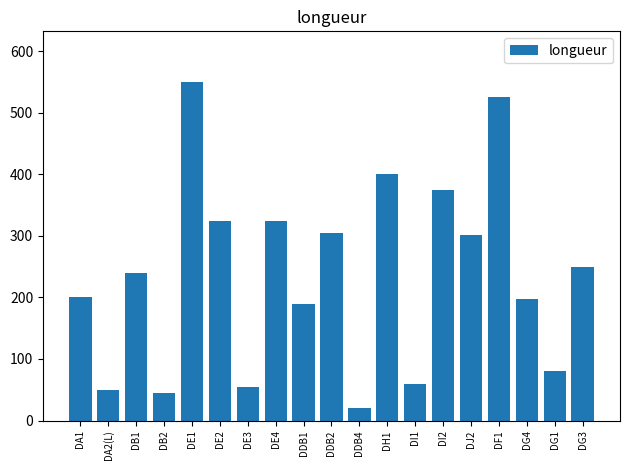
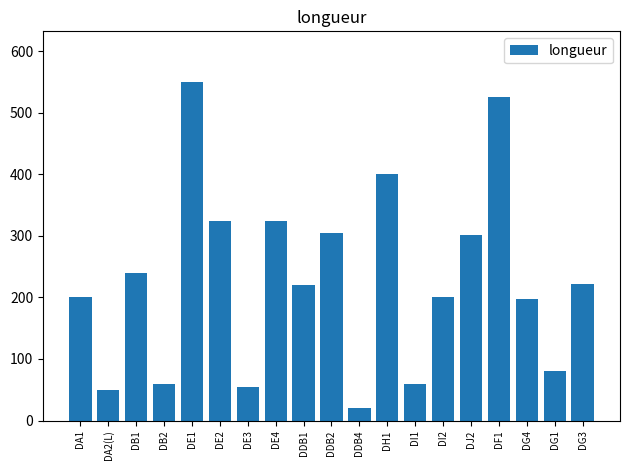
DB2: 50 -> 60
DDB1: 190 -> 220
DI2: 380 -> 200
DG3: 250 -> 220
